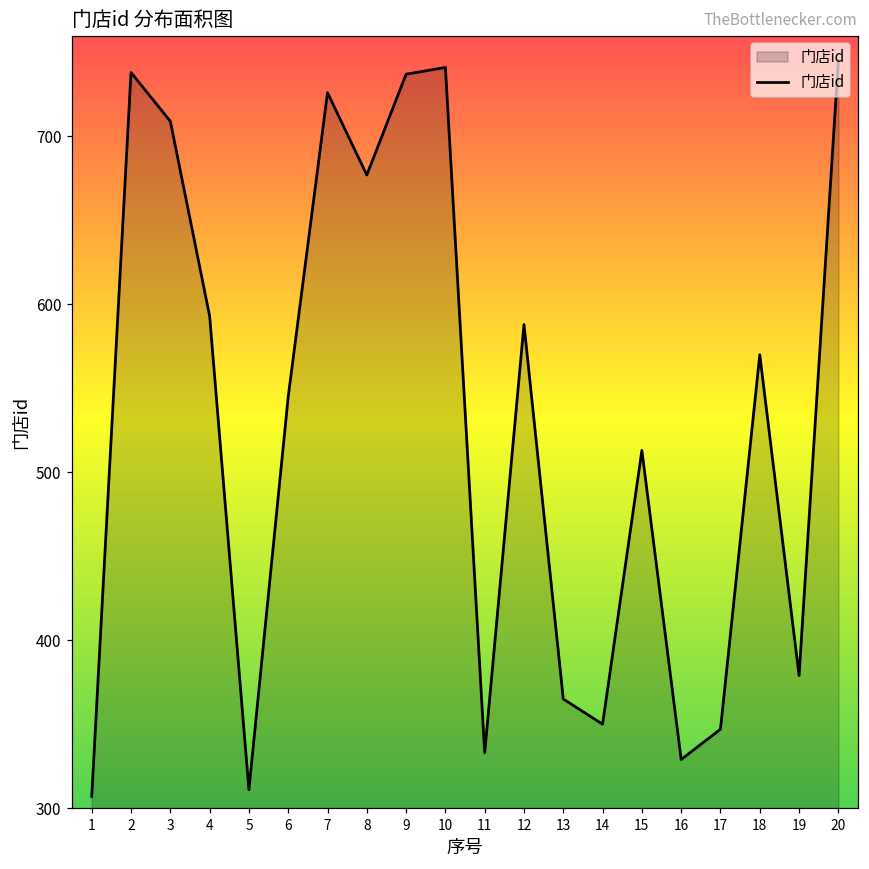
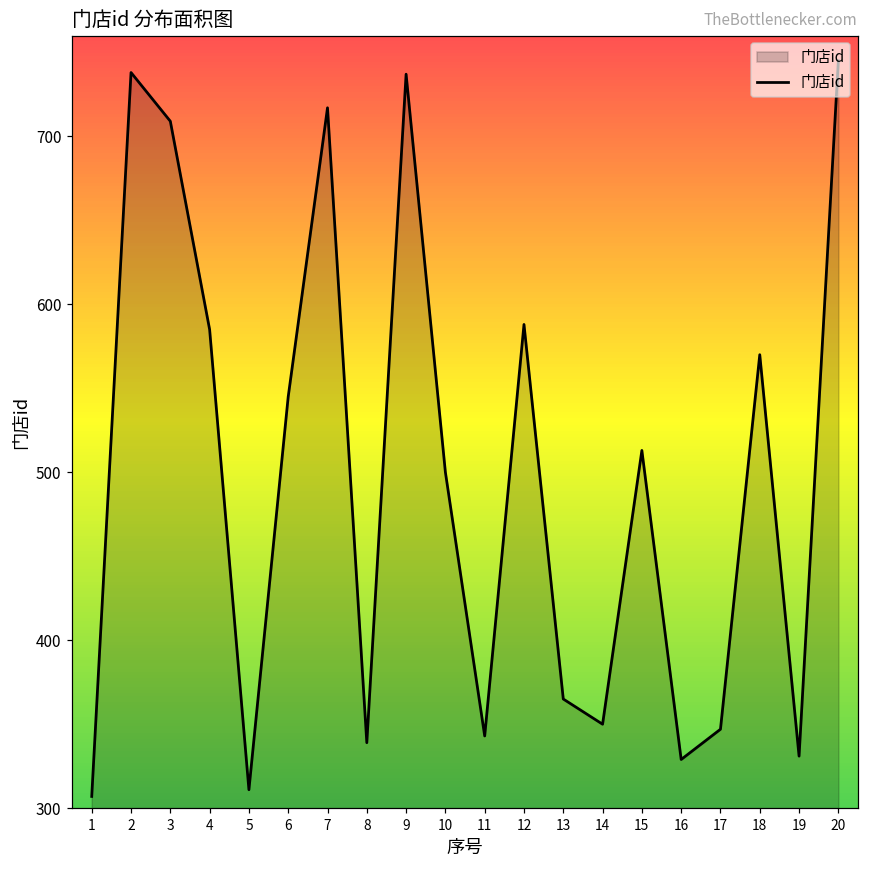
4: 593 -> 585
7: 726 -> 717
8: 677 -> 339
10: 741 -> 500
11: 333 -> 343
19: 379 -> 331
